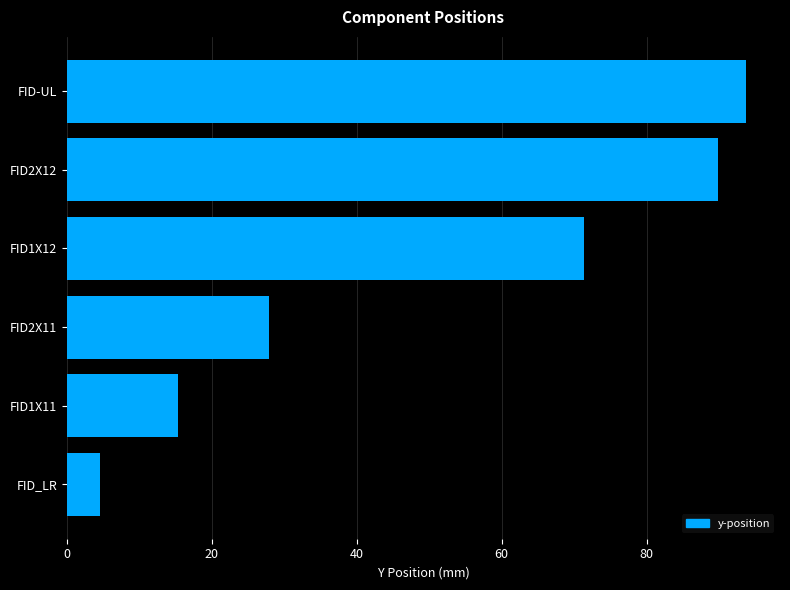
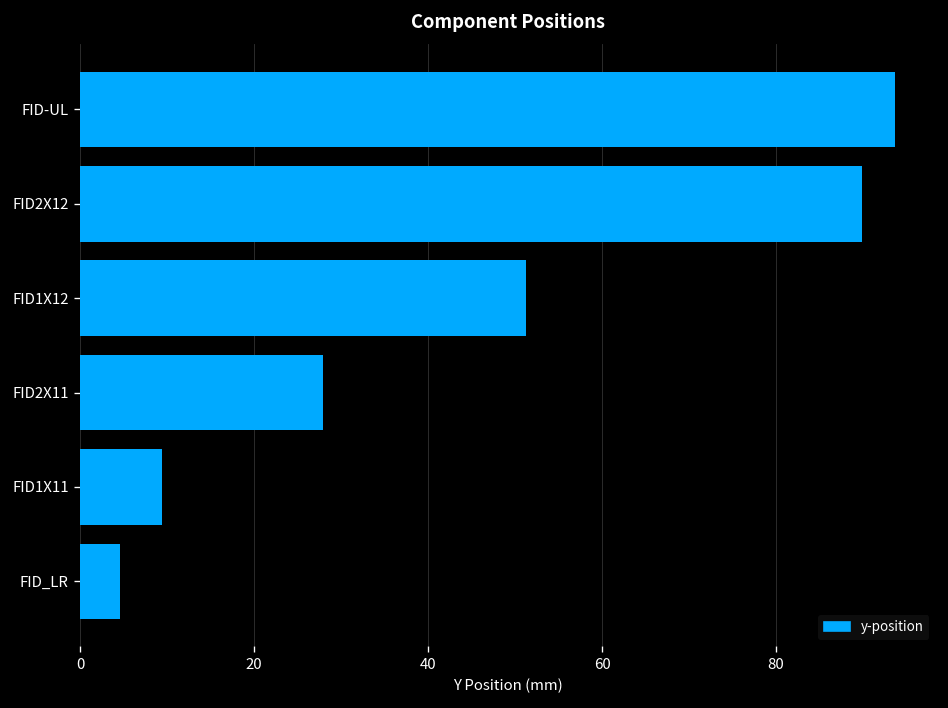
FID1X12: 71 -> 51
FID1X11: 15 -> 9
